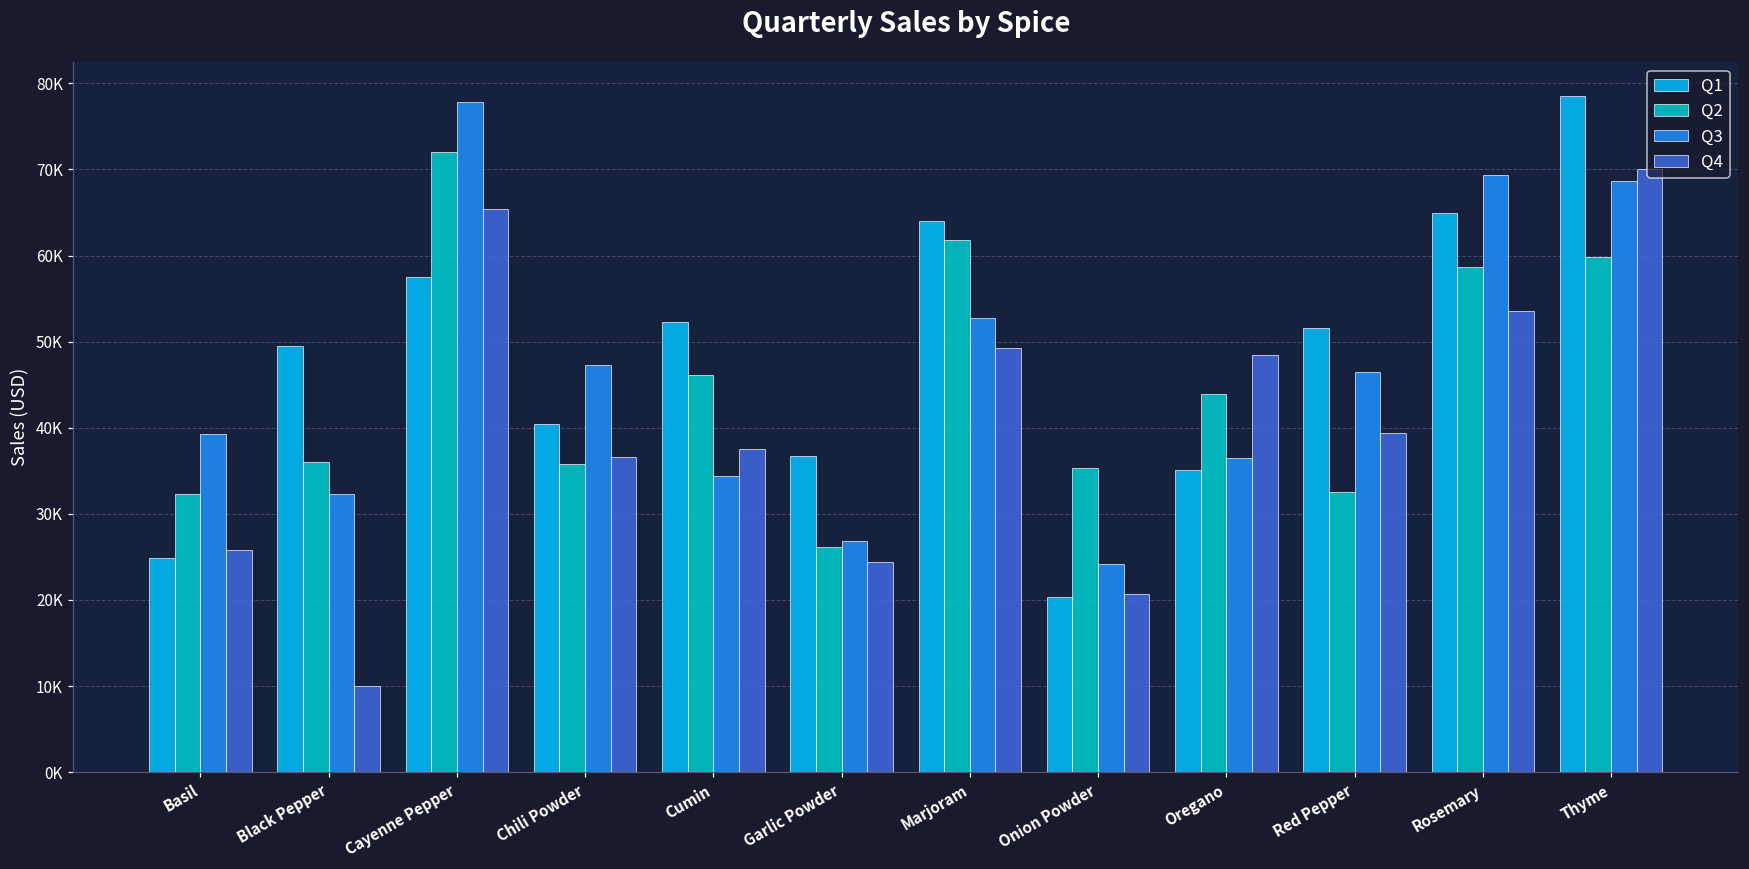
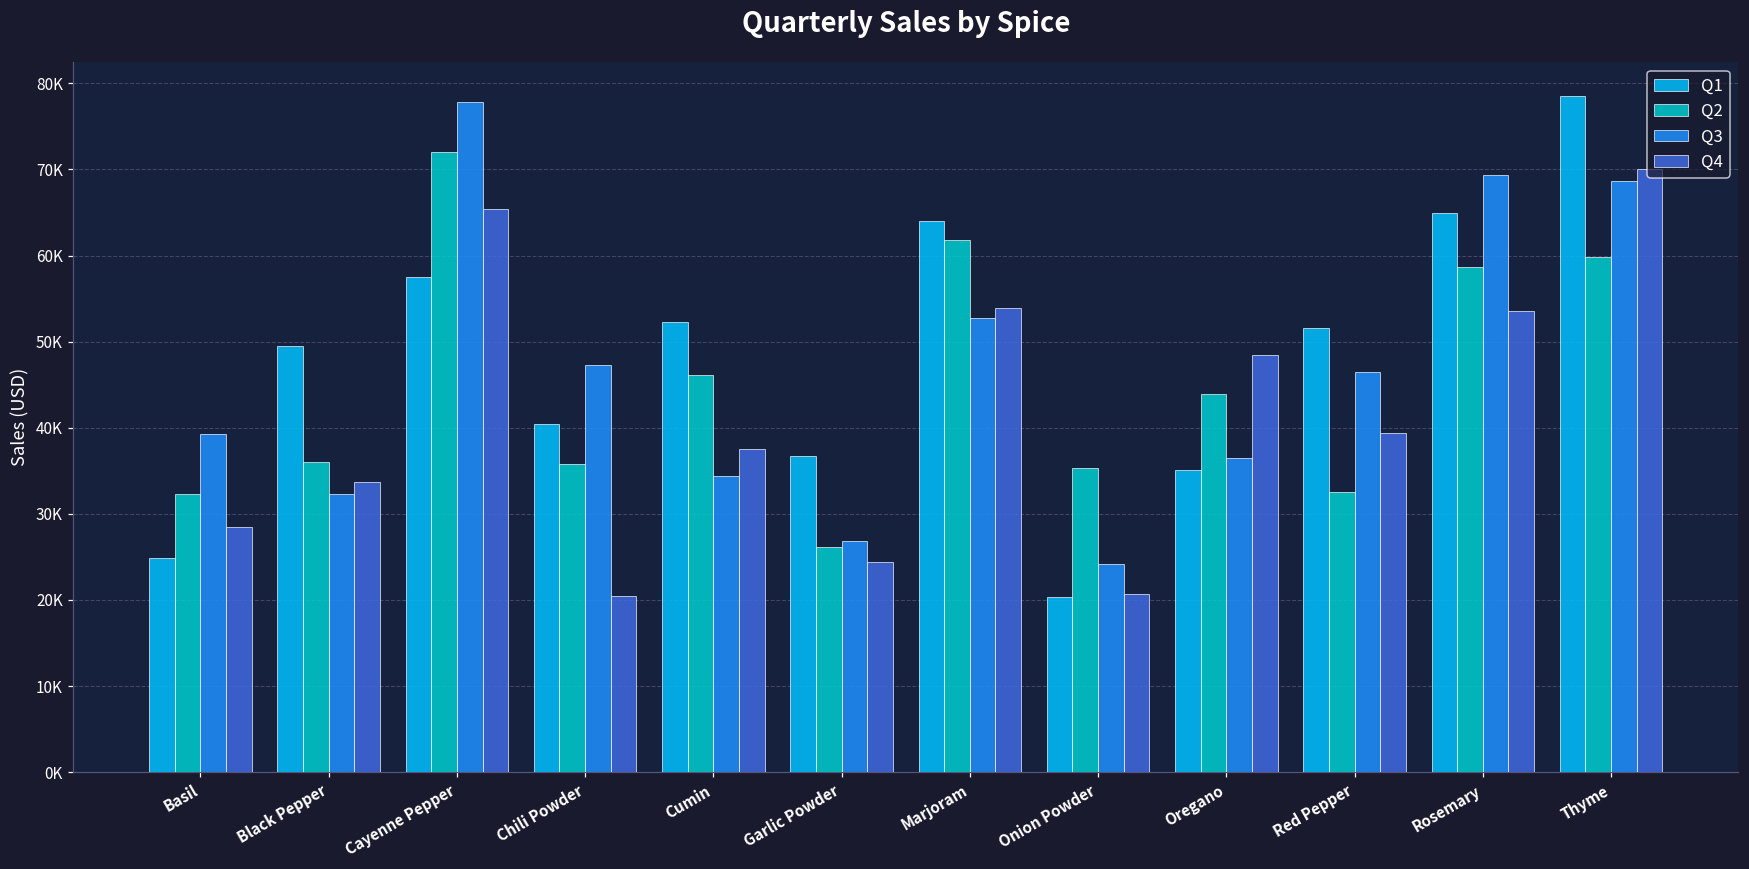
Q4, Basil: 26000 -> 29000
Q4, Black Pepper: 10000 -> 34000
Q4, Chili Powder: 37000 -> 21000
Q4, Marjoram: 49000 -> 54000
